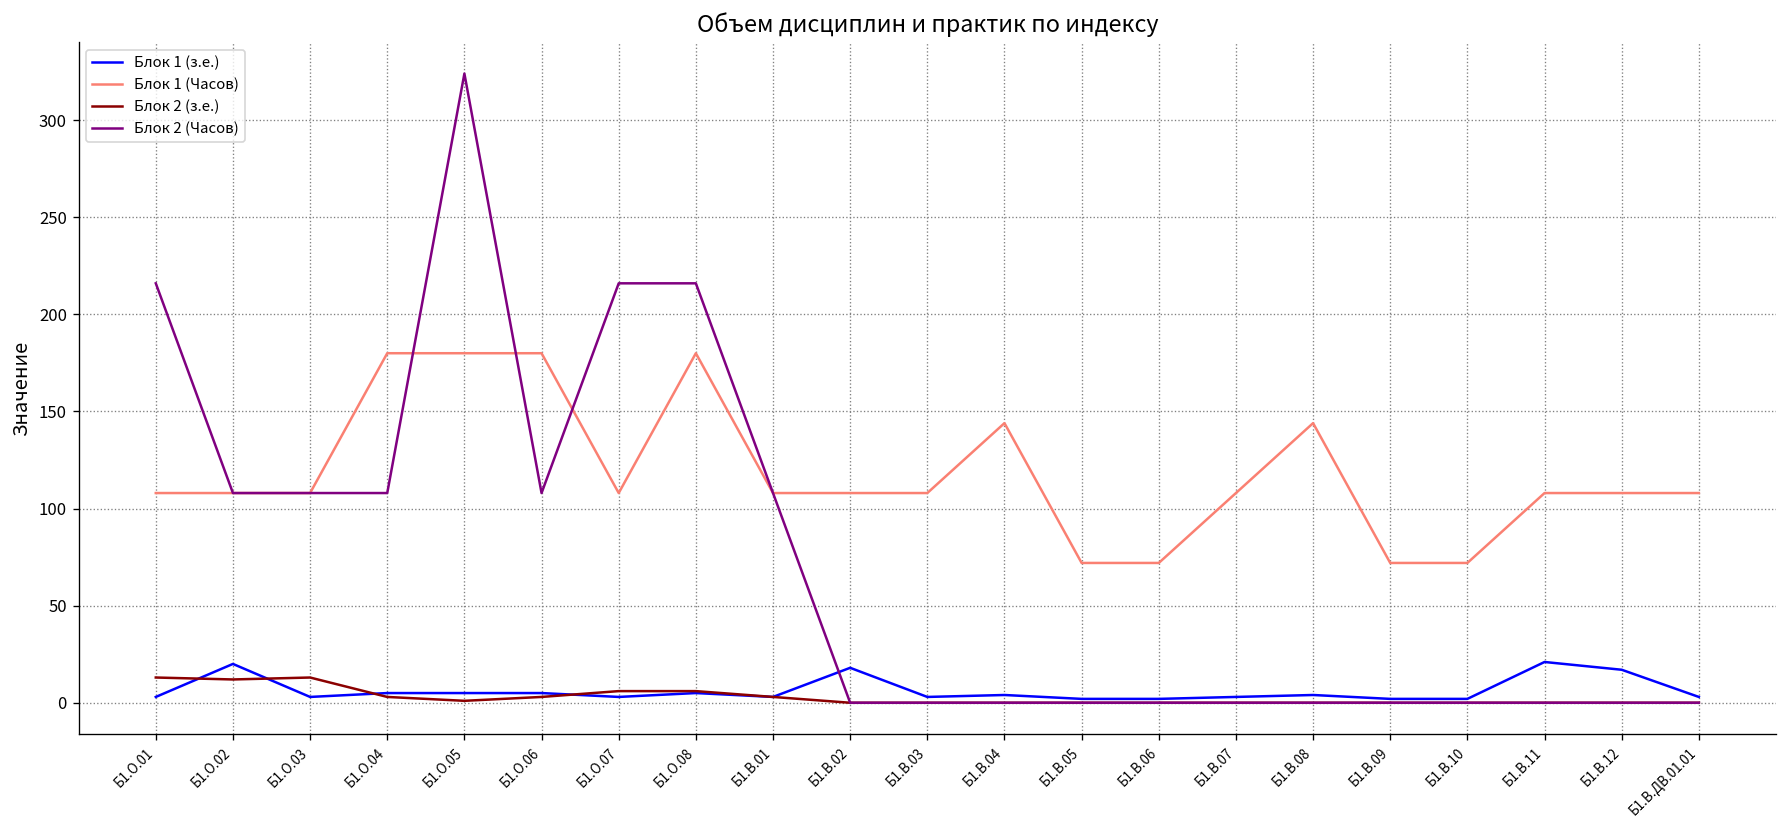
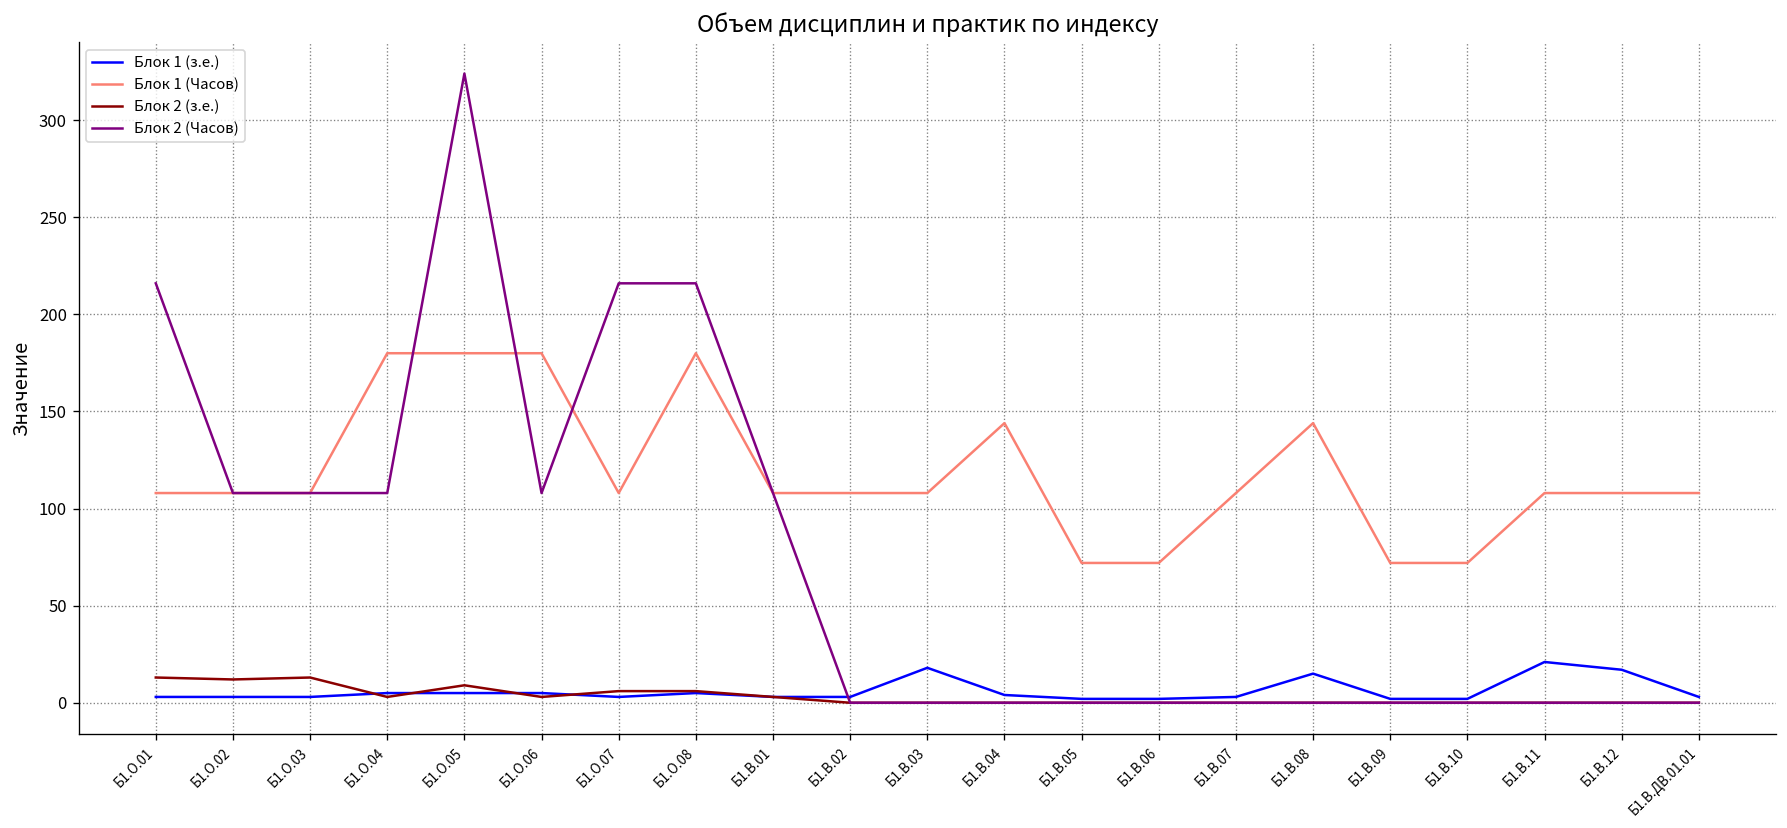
Блок 1 (з.е.), Б1.О.02: 20 -> 3
Блок 2 (з.е.), Б1.О.05: 1 -> 9
Блок 1 (з.е.), Б1.В.02: 18 -> 3
Блок 1 (з.е.), Б1.В.03: 3 -> 18
Блок 1 (з.е.), Б1.В.08: 4 -> 15
